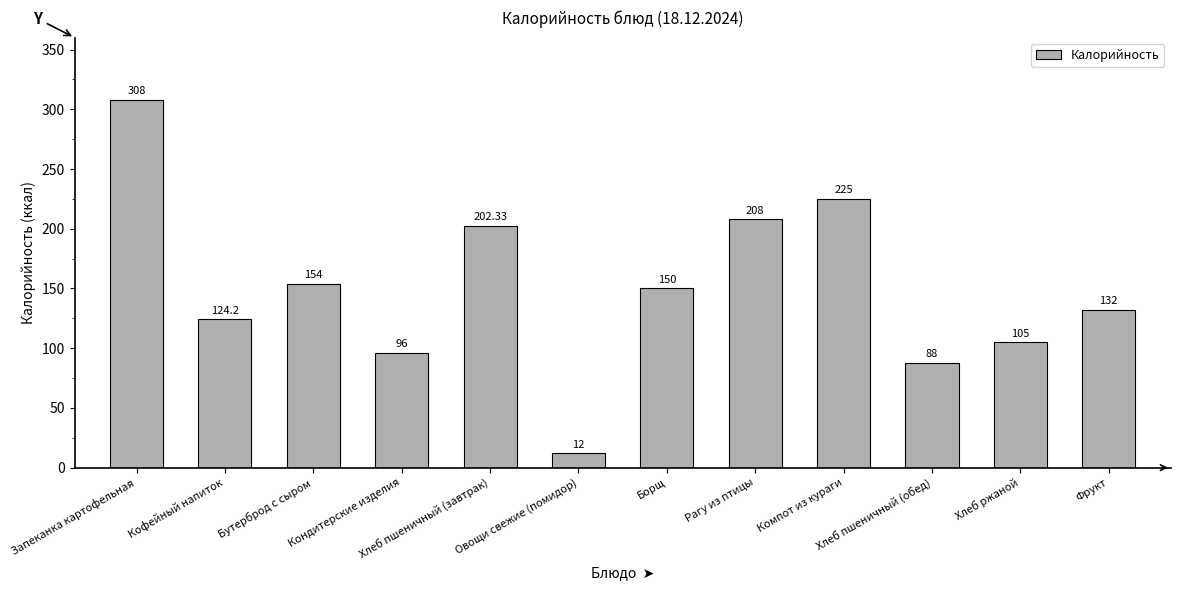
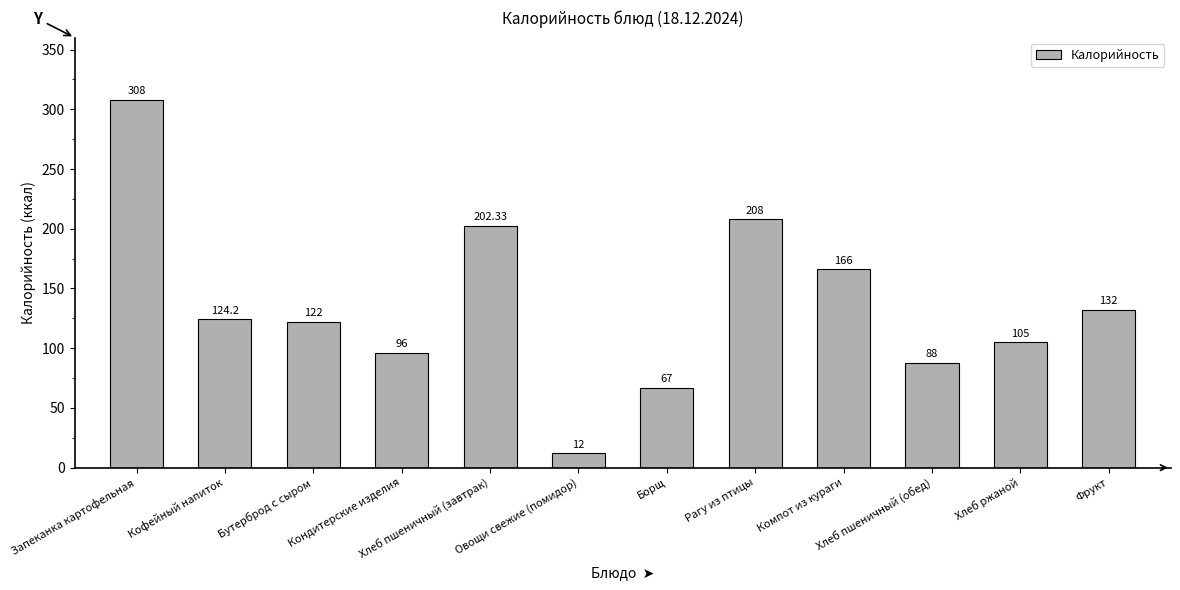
Бутерброд с сыром: 154 -> 122
Борщ: 150 -> 67
Компот из кураги: 225 -> 166
